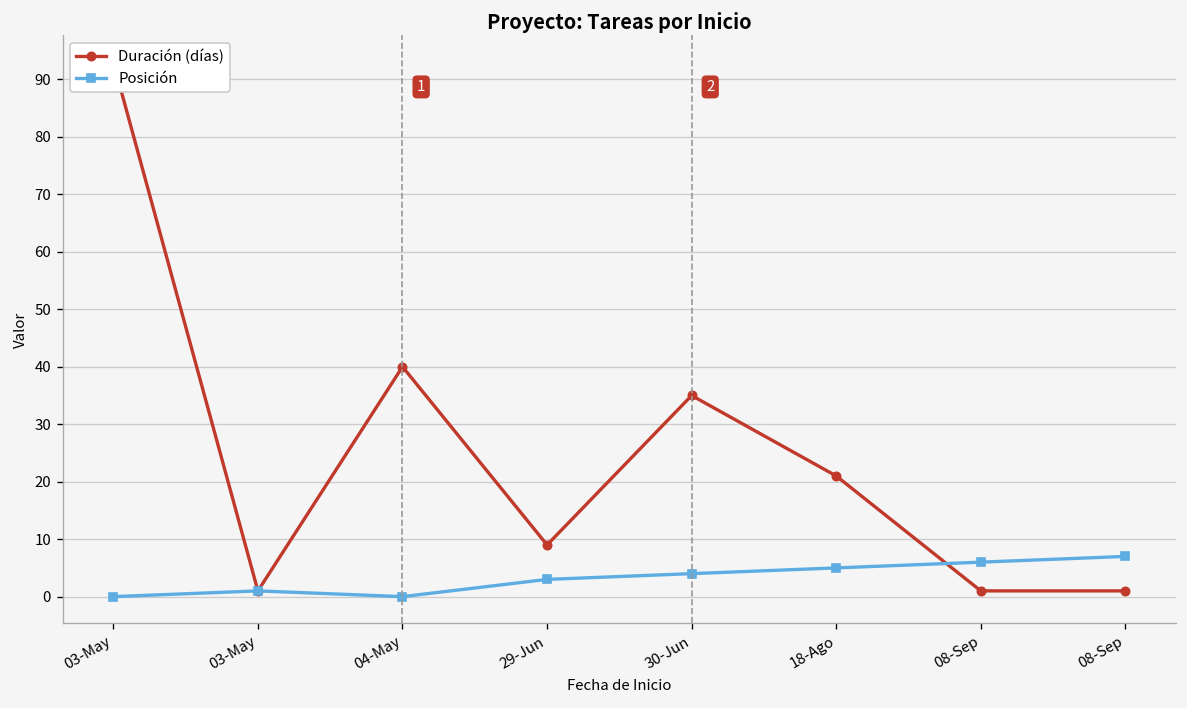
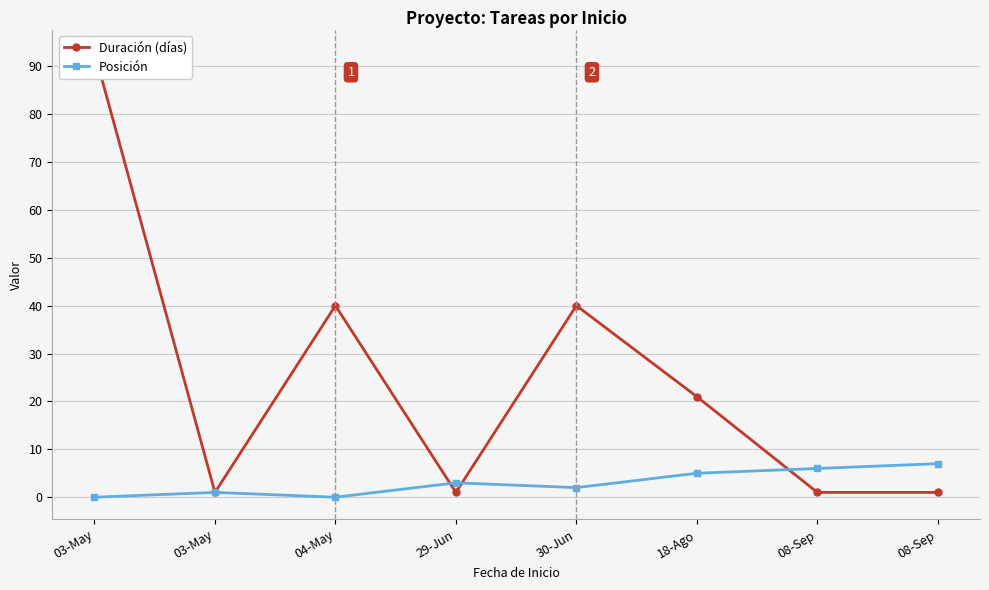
Duración (días), 29-Jun: 9 -> 1
Duración (días), 30-Jun: 35 -> 40
Posición, 30-Jun: 4 -> 2
